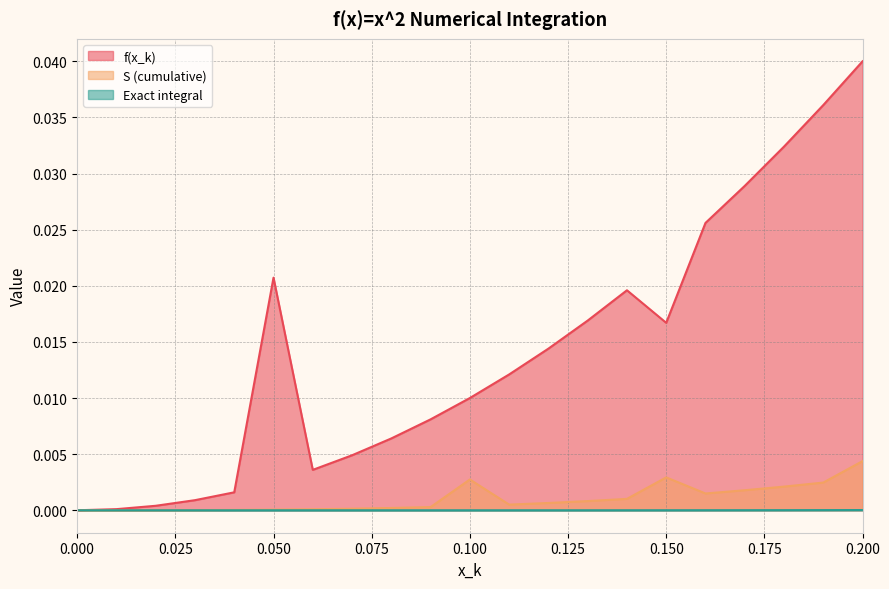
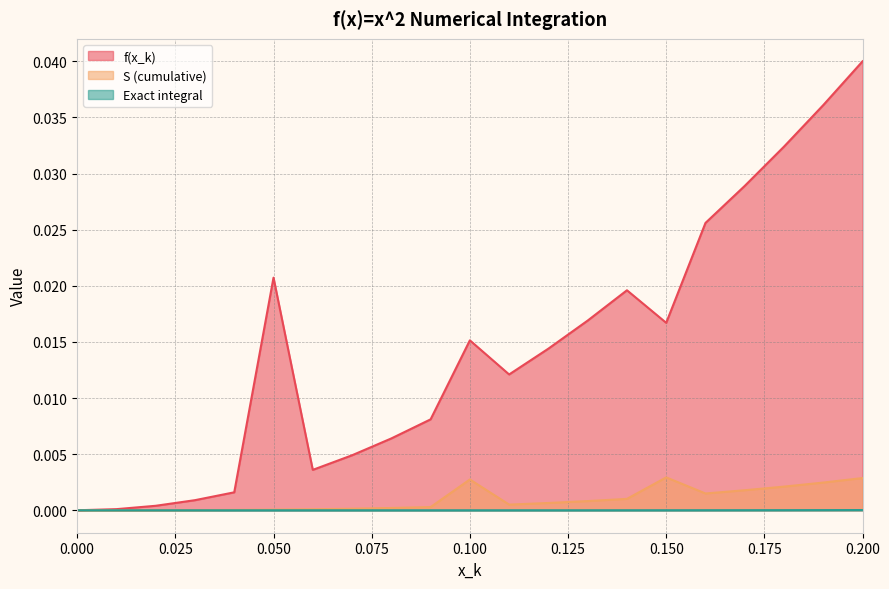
f(x_k), 0.100: 0.0100 -> 0.0151
S (cumulative), 0.200: 0.0044 -> 0.0029
